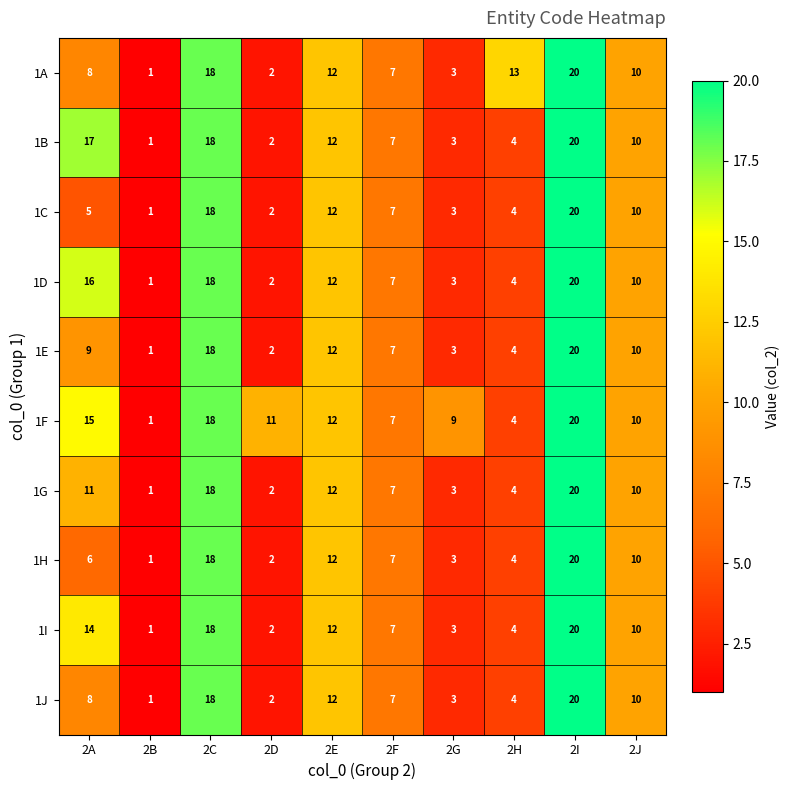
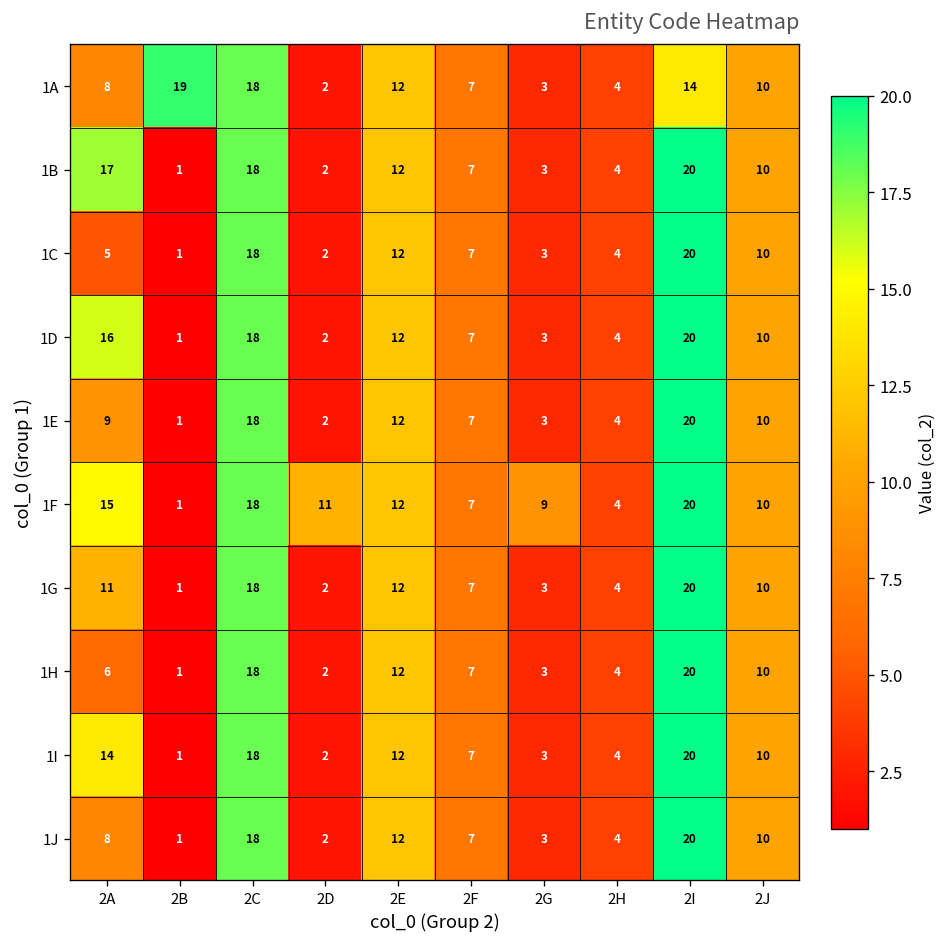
1A, 2B: 1 -> 19
1A, 2H: 13 -> 4
1A, 2I: 20 -> 14
